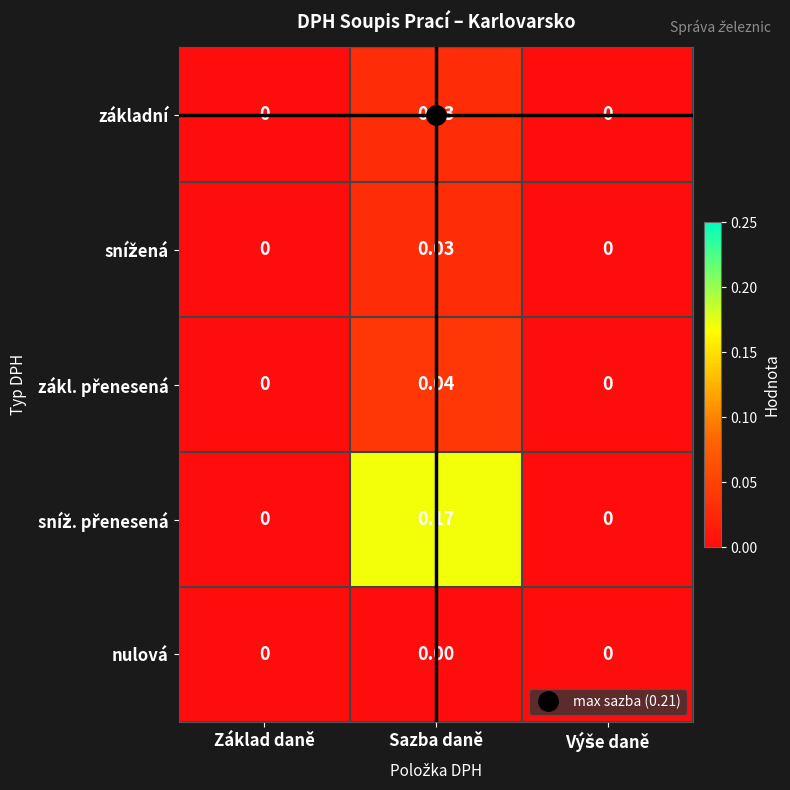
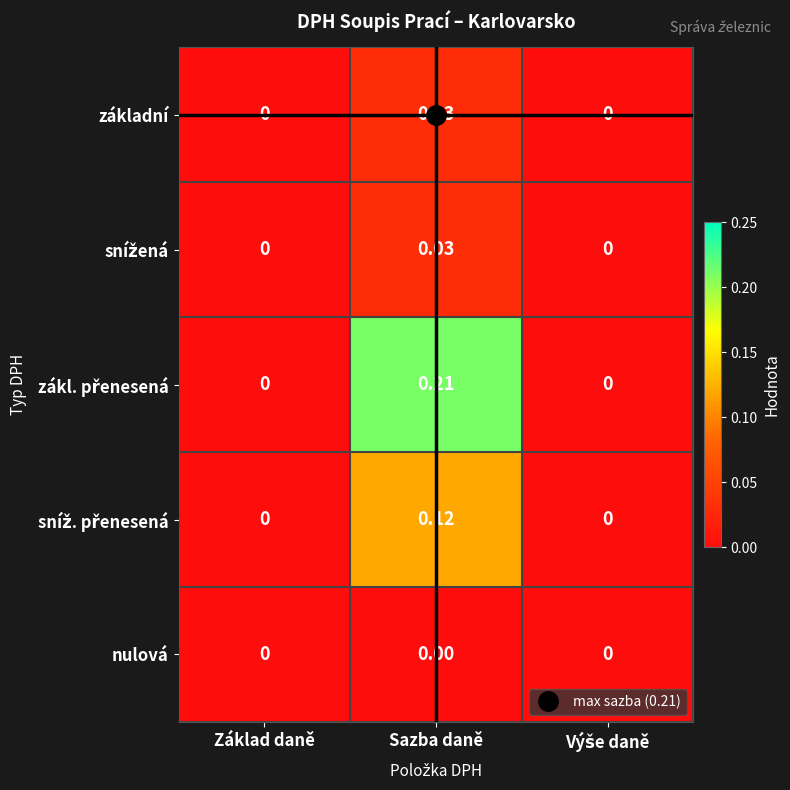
zákl. přenesená, Sazba daně: 0.04 -> 0.21
sníž. přenesená, Sazba daně: 0.17 -> 0.12
